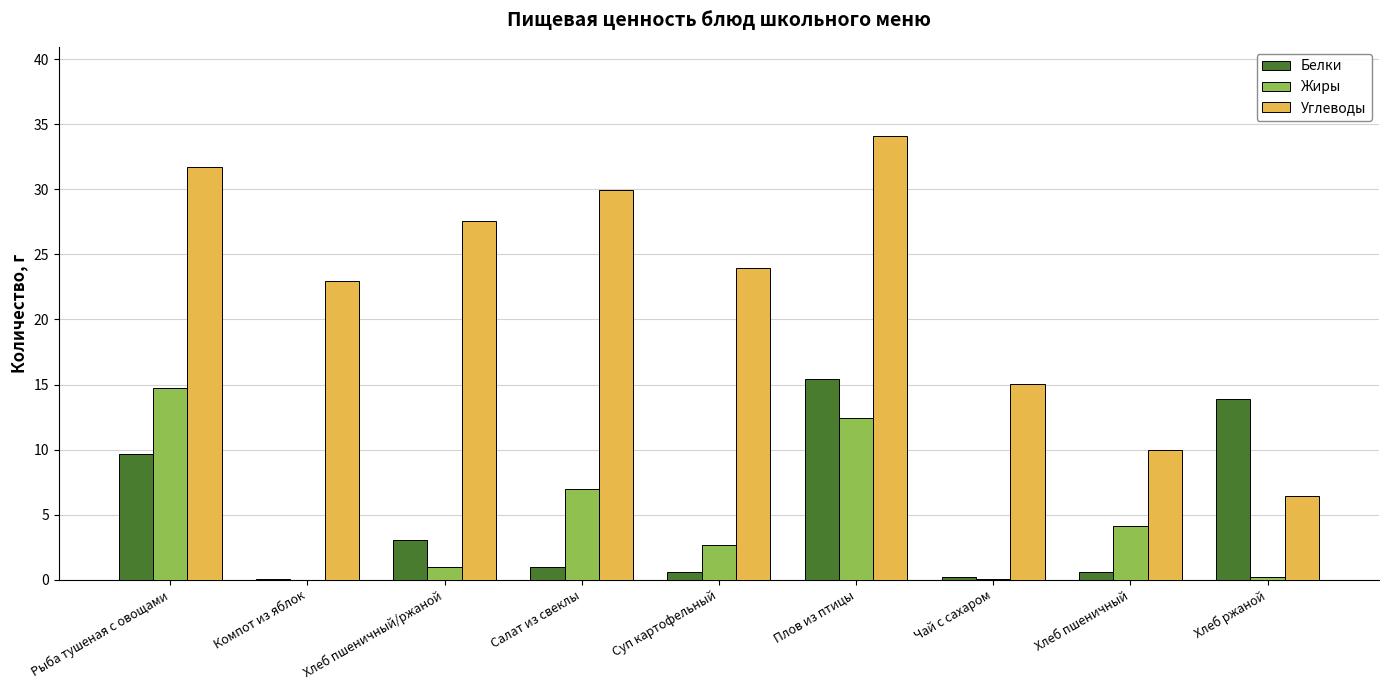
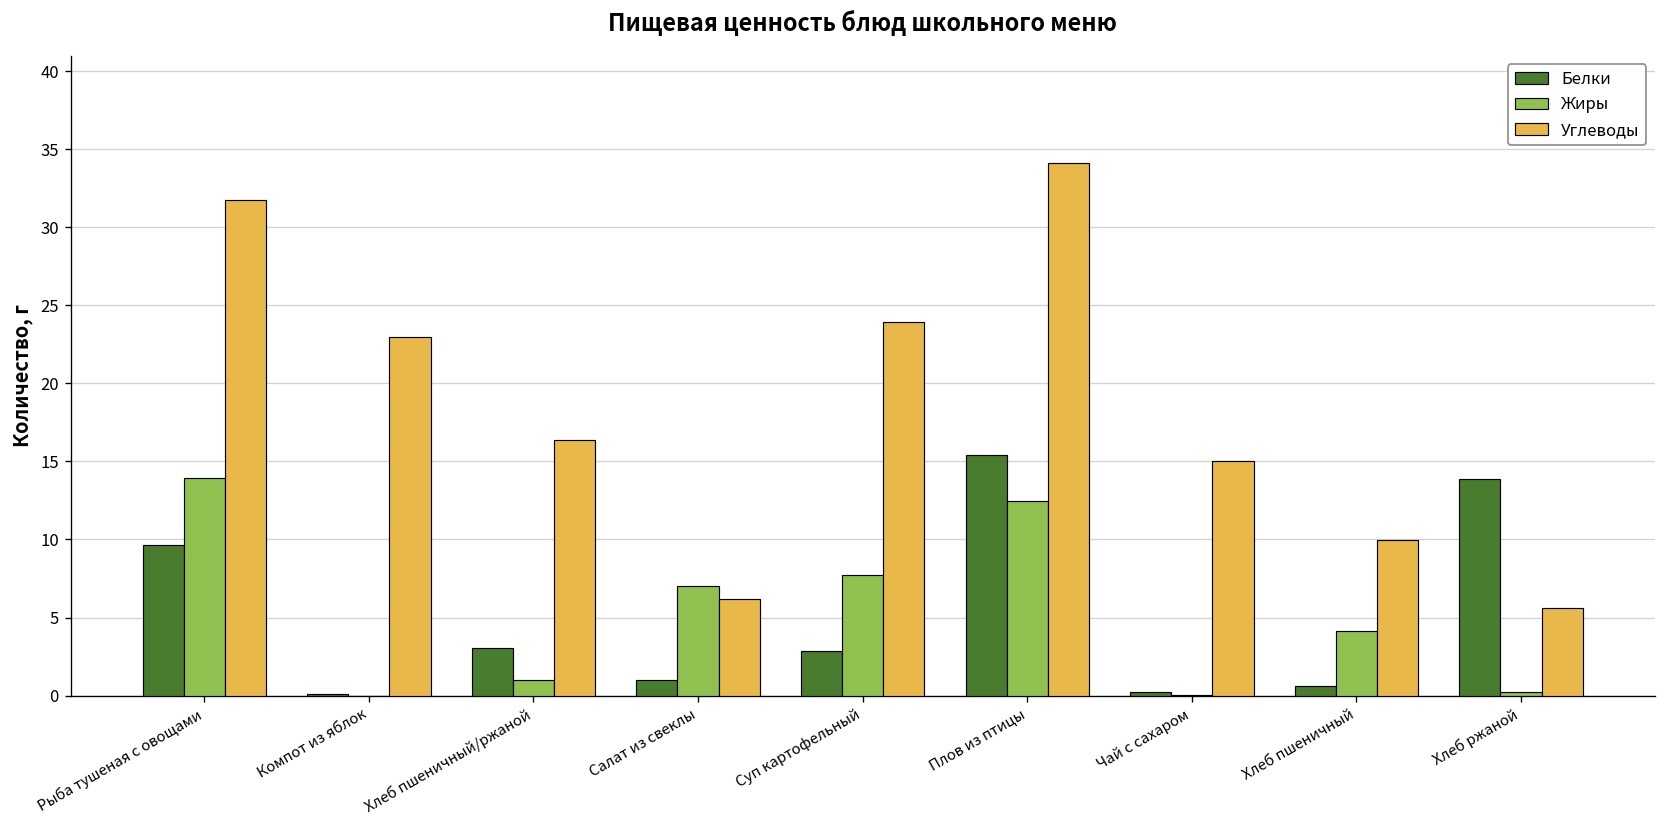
Жиры, Рыба тушеная с овощами: 14.7 -> 14.0
Углеводы, Хлеб пшеничный/ржаной: 27.6 -> 16.4
Углеводы, Салат из свеклы: 29.9 -> 6.2
Белки, Суп картофельный: 0.6 -> 2.8
Жиры, Суп картофельный: 2.7 -> 7.7
Углеводы, Хлеб ржаной: 6.4 -> 5.6
